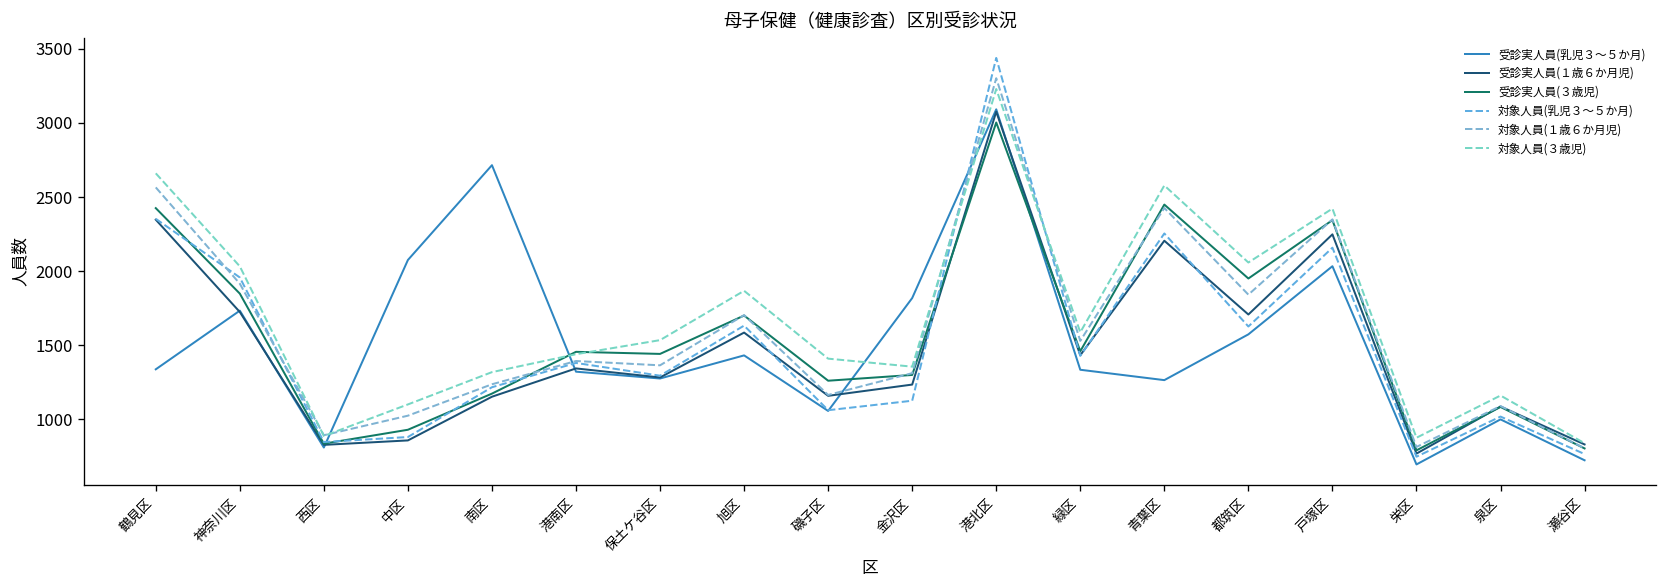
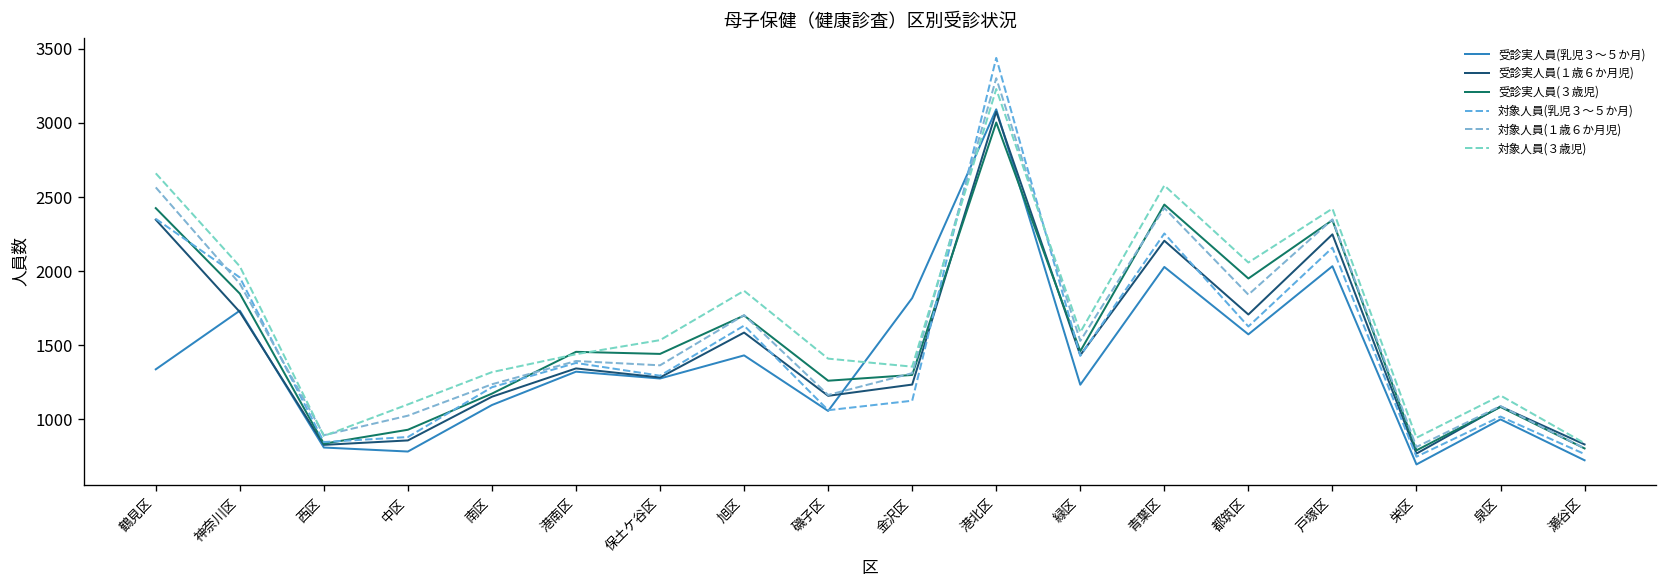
受診実人員(乳児３～５か月), 中区: 2080 -> 780
受診実人員(乳児３～５か月), 南区: 2720 -> 1100
受診実人員(乳児３～５か月), 緑区: 1330 -> 1230
受診実人員(乳児３～５か月), 青葉区: 1260 -> 2030
